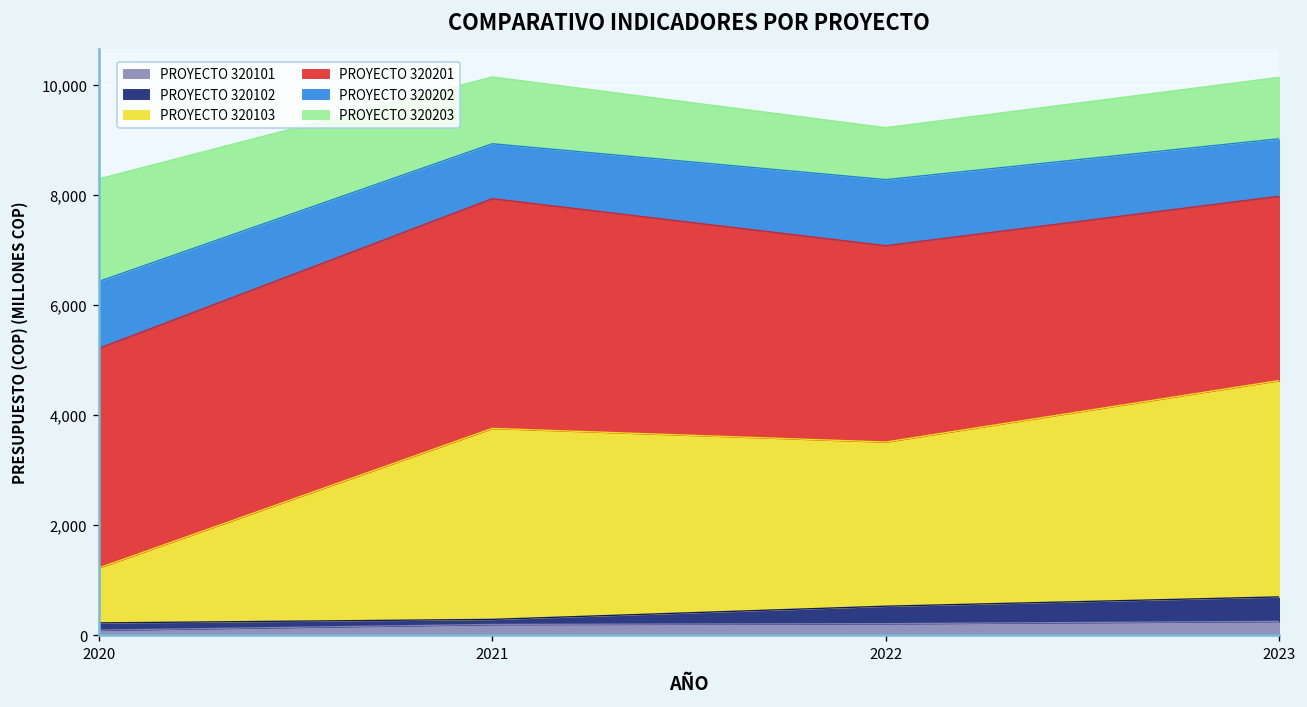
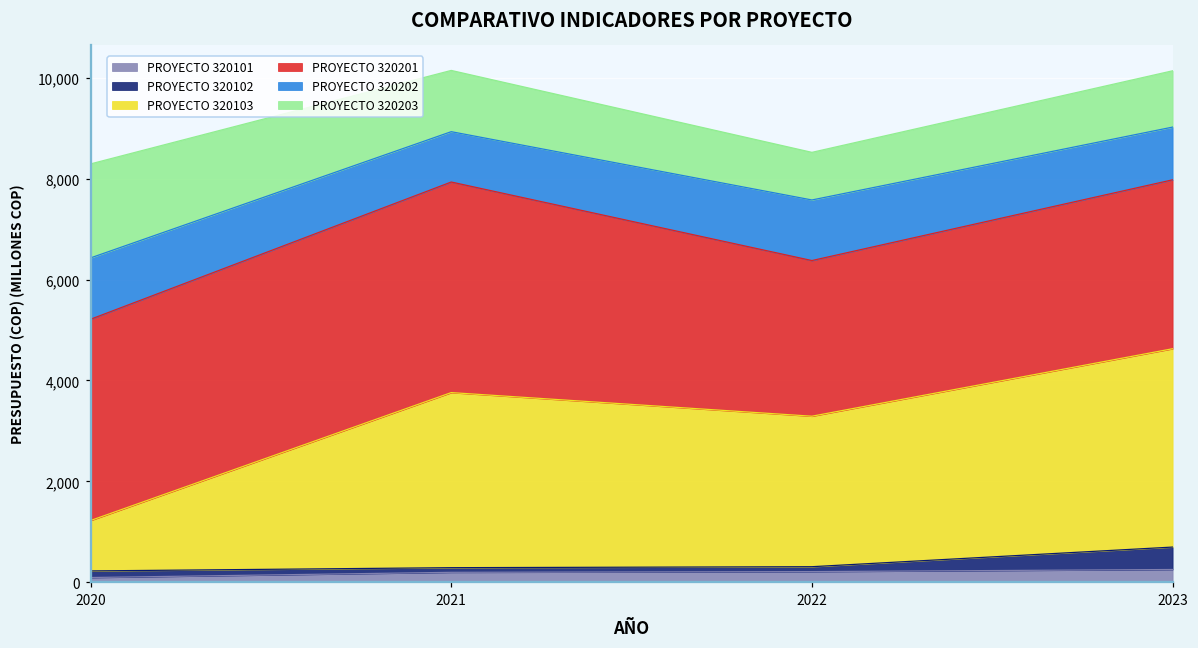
PROYECTO 320102, 2022: 300 -> 100
PROYECTO 320201, 2022: 3,600 -> 3,100
